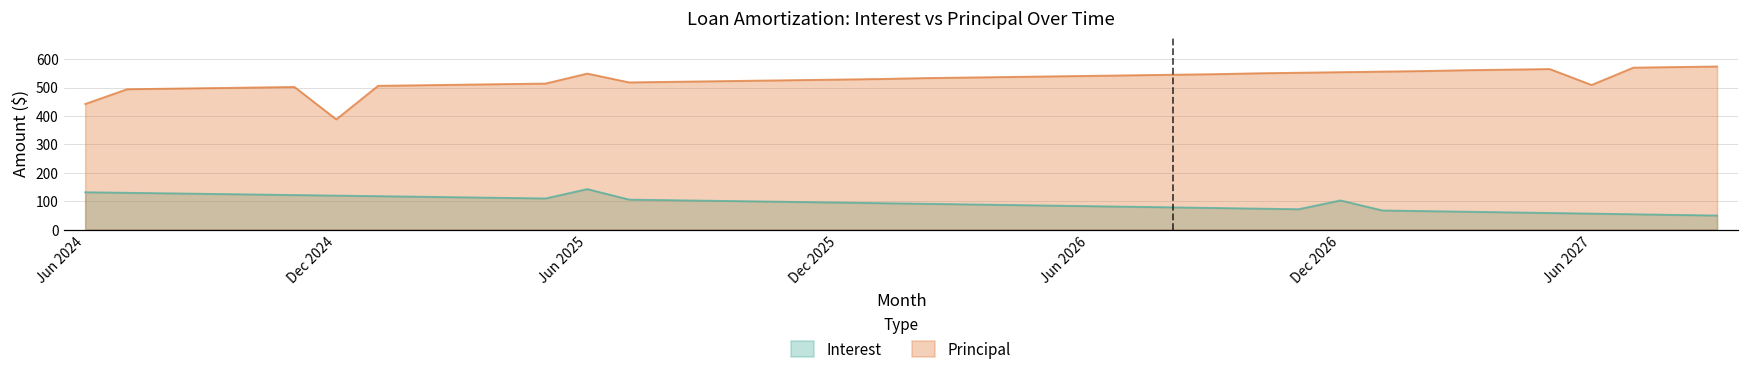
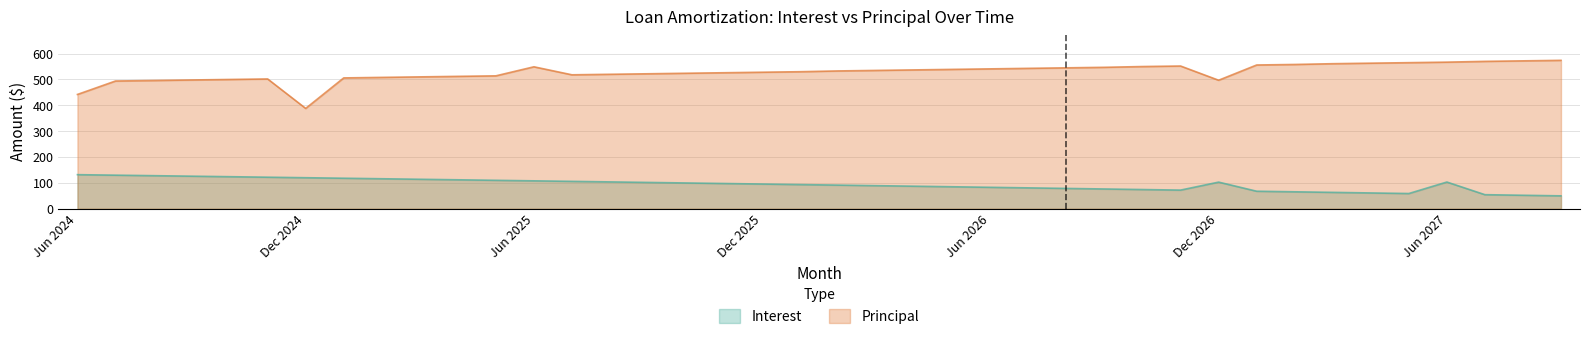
Interest, Jun 2025: 140 -> 110
Principal, Dec 2026: 550 -> 500
Interest, Jun 2027: 60 -> 100
Principal, Jun 2027: 510 -> 570
